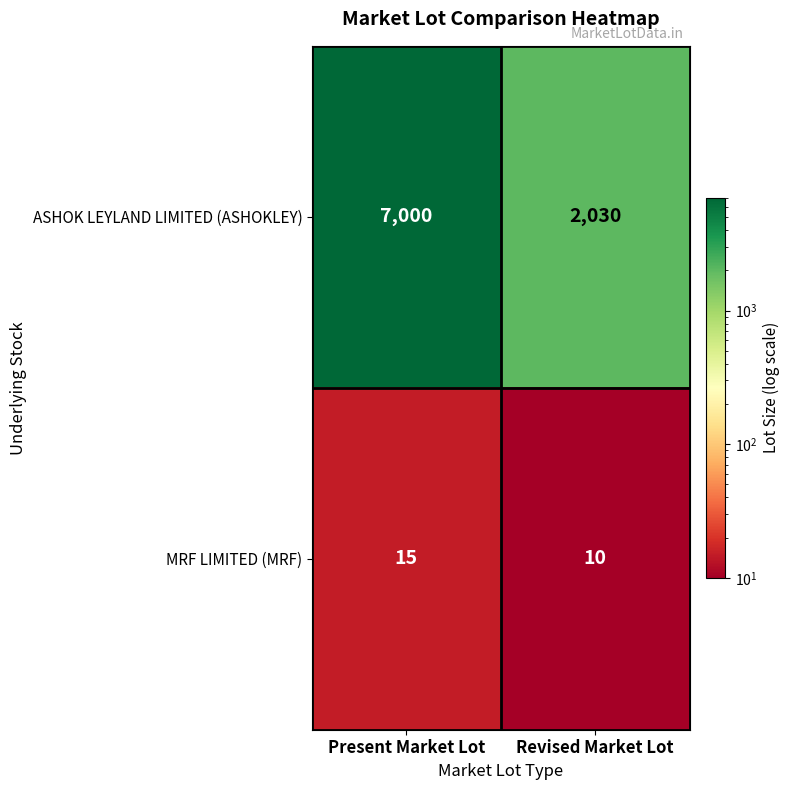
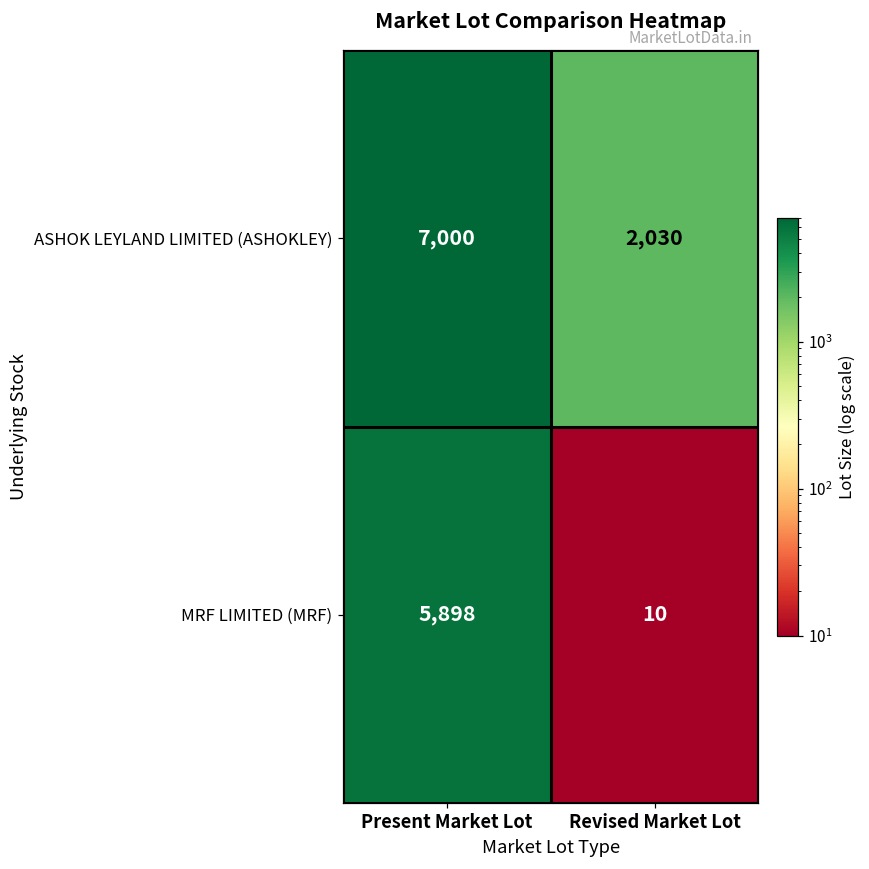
MRF LIMITED (MRF), Present Market Lot: 15 -> 5,898
